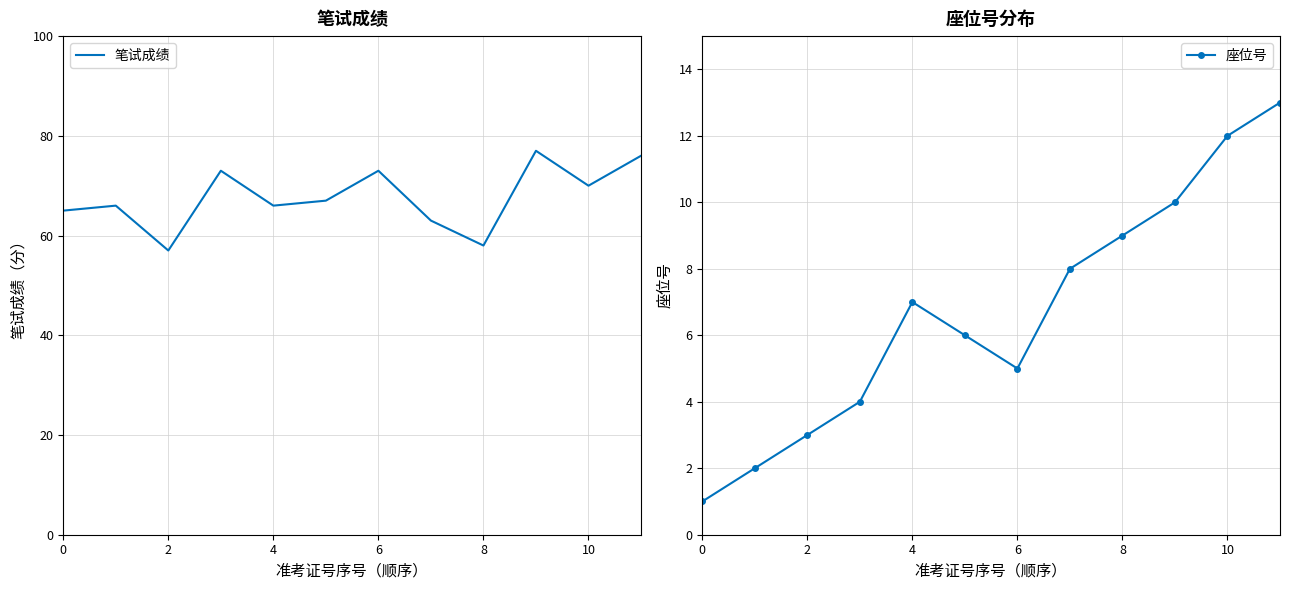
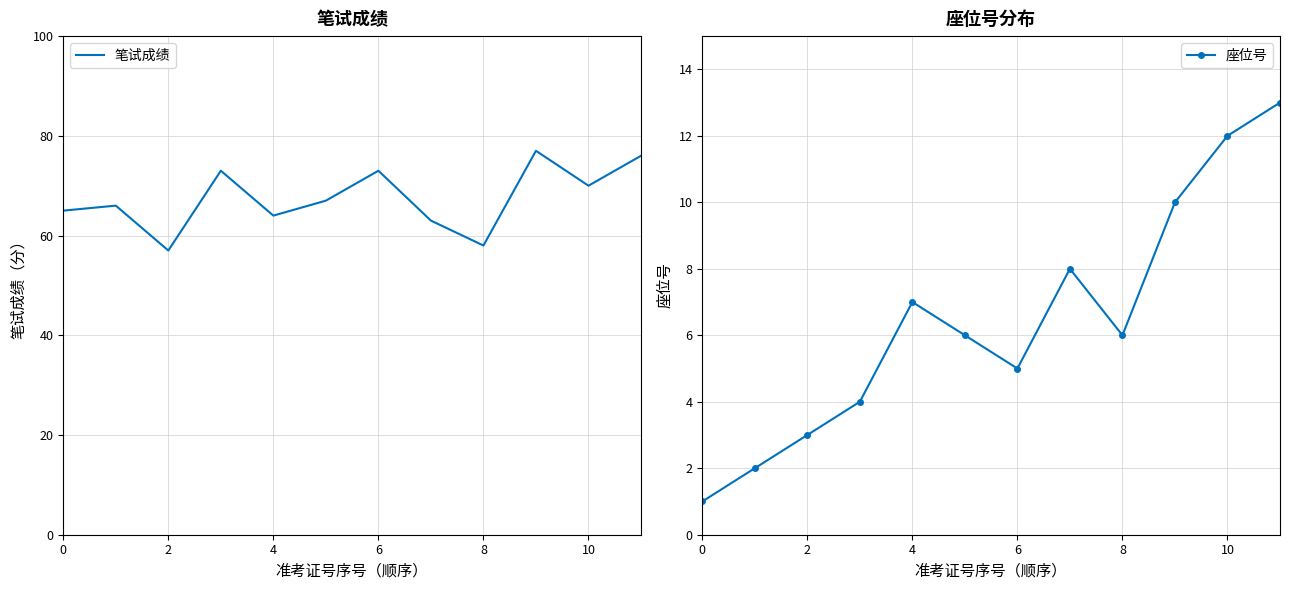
笔试成绩, 4: 66 -> 64
座位号分布, 8: 9 -> 6
